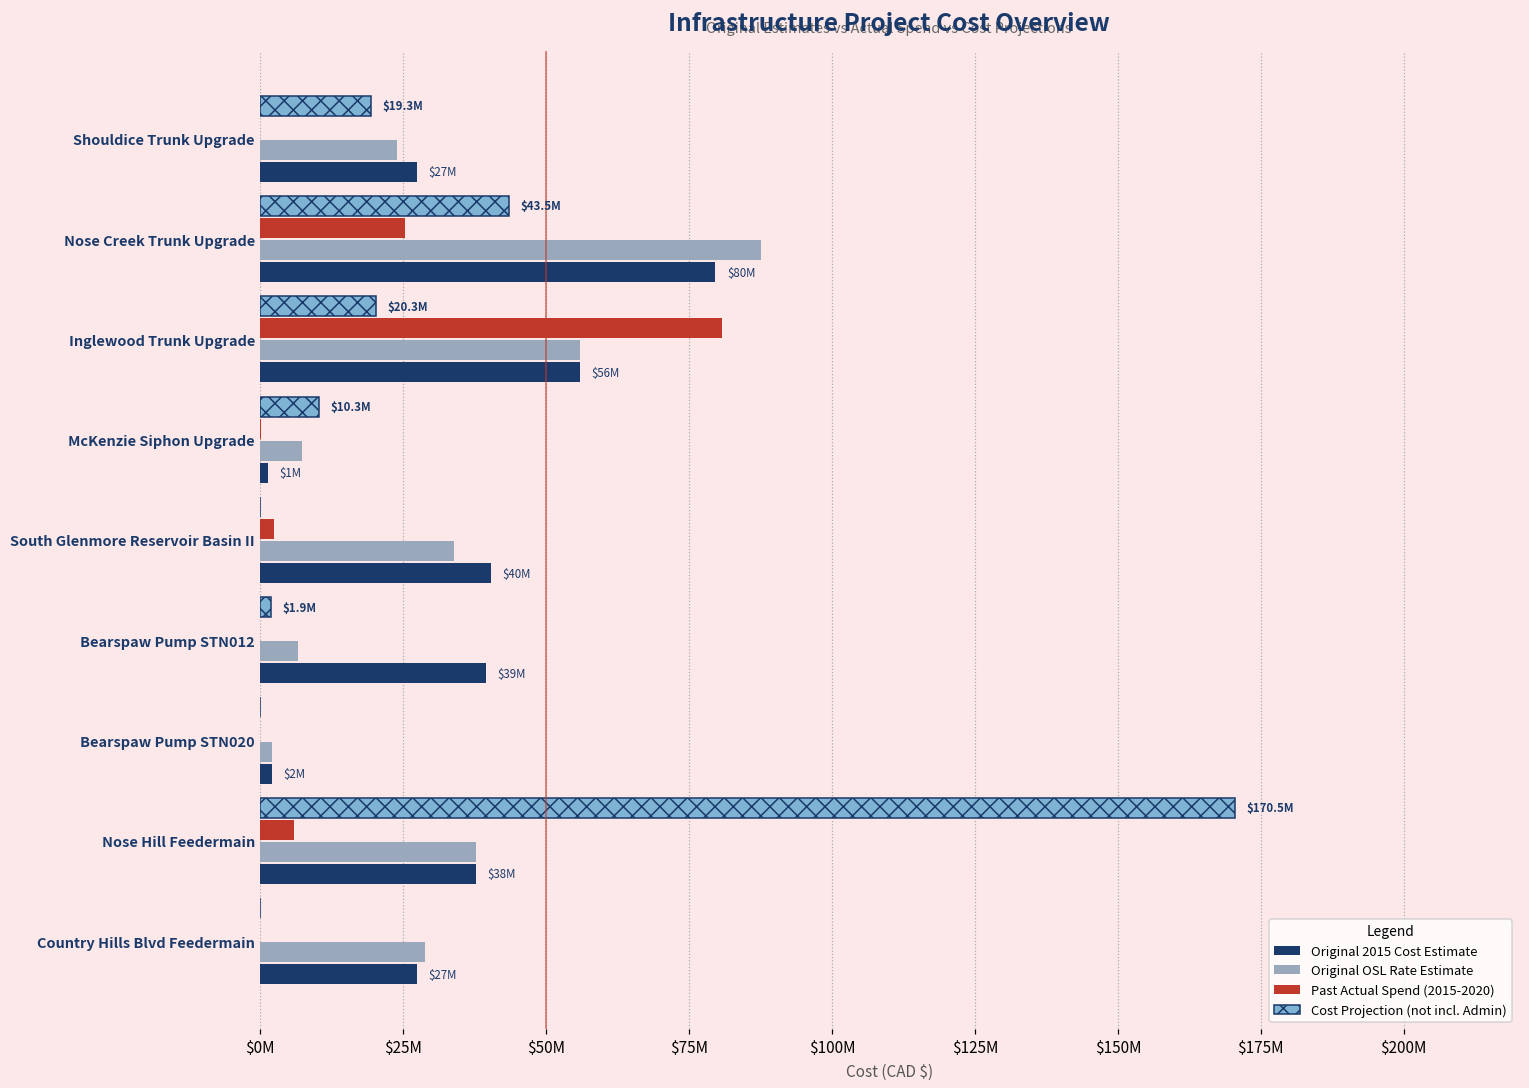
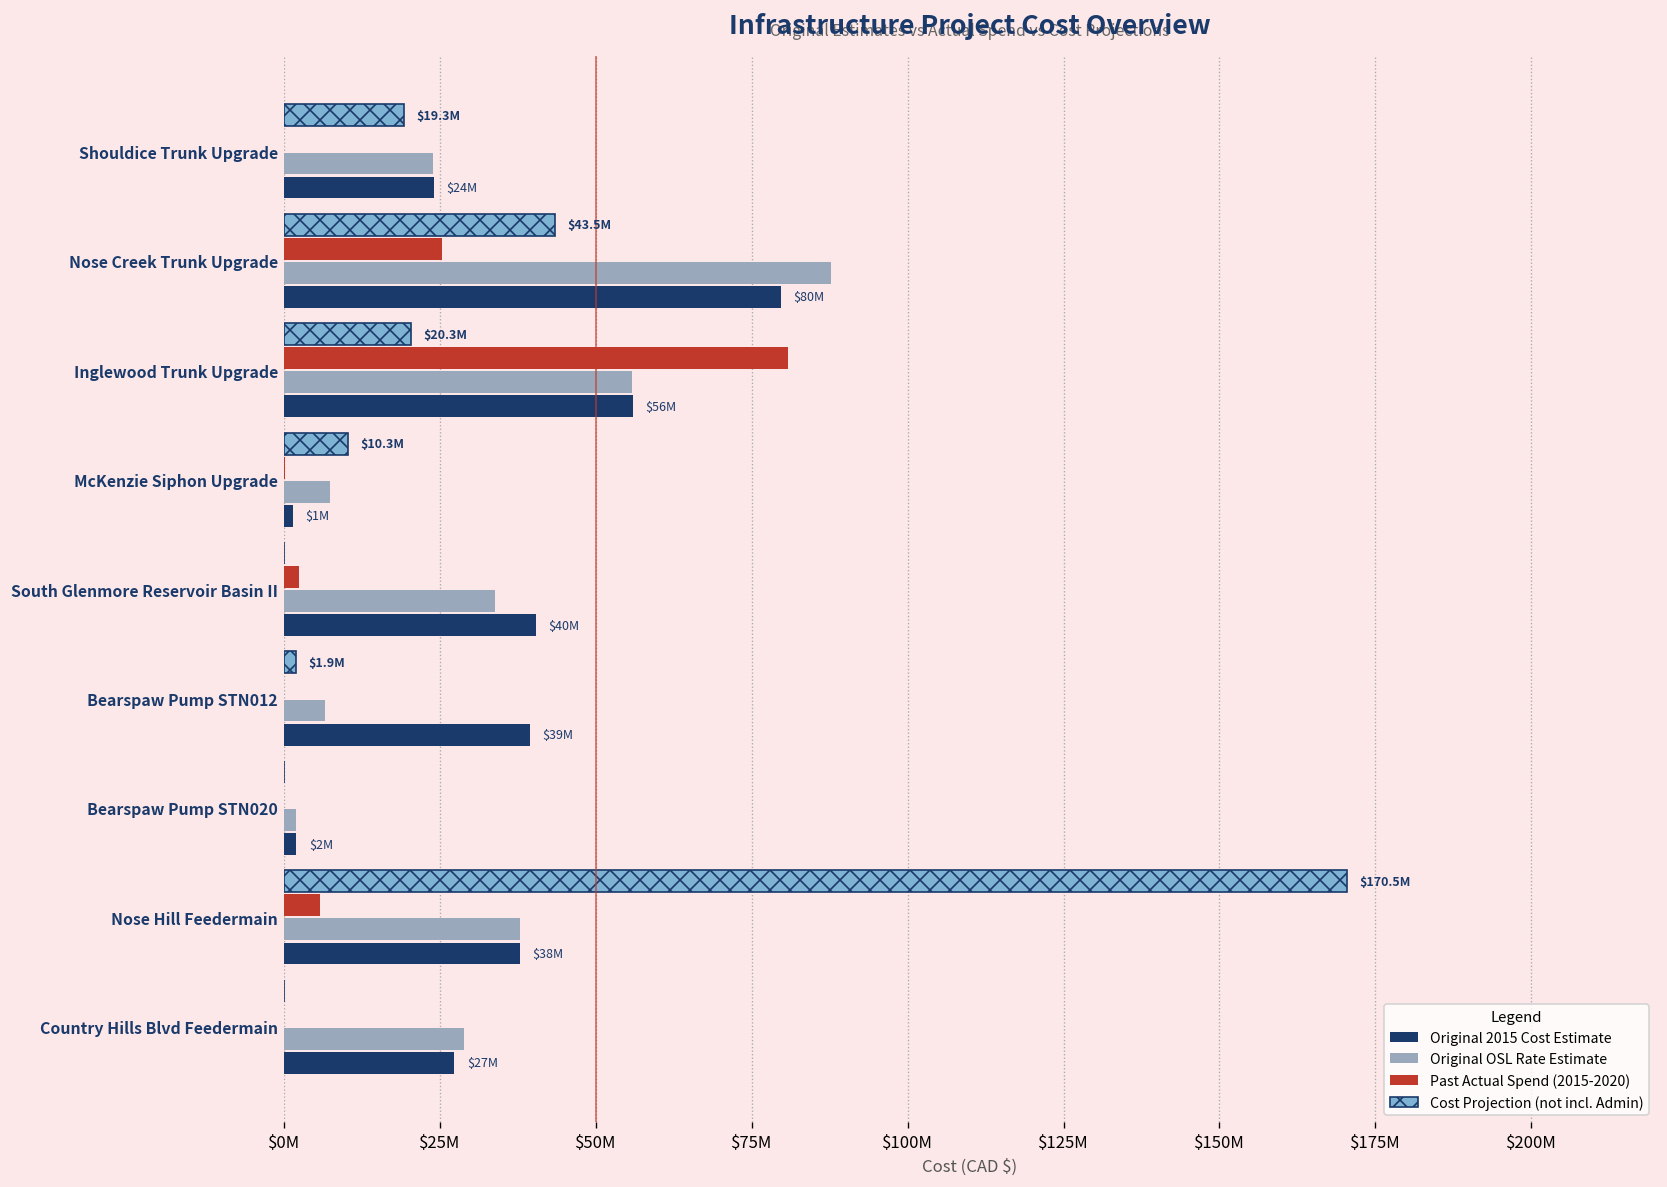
Original 2015 Cost Estimate, Shouldice Trunk Upgrade: $27M -> $24M
